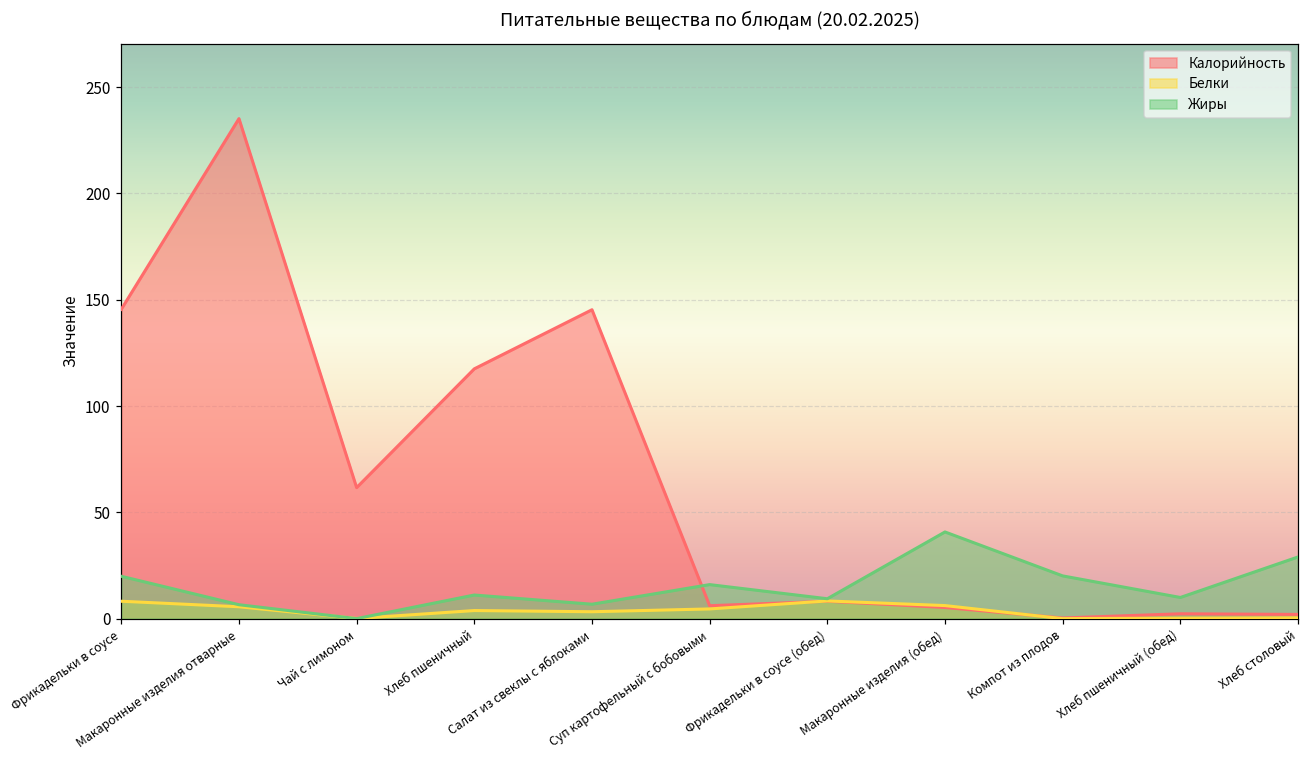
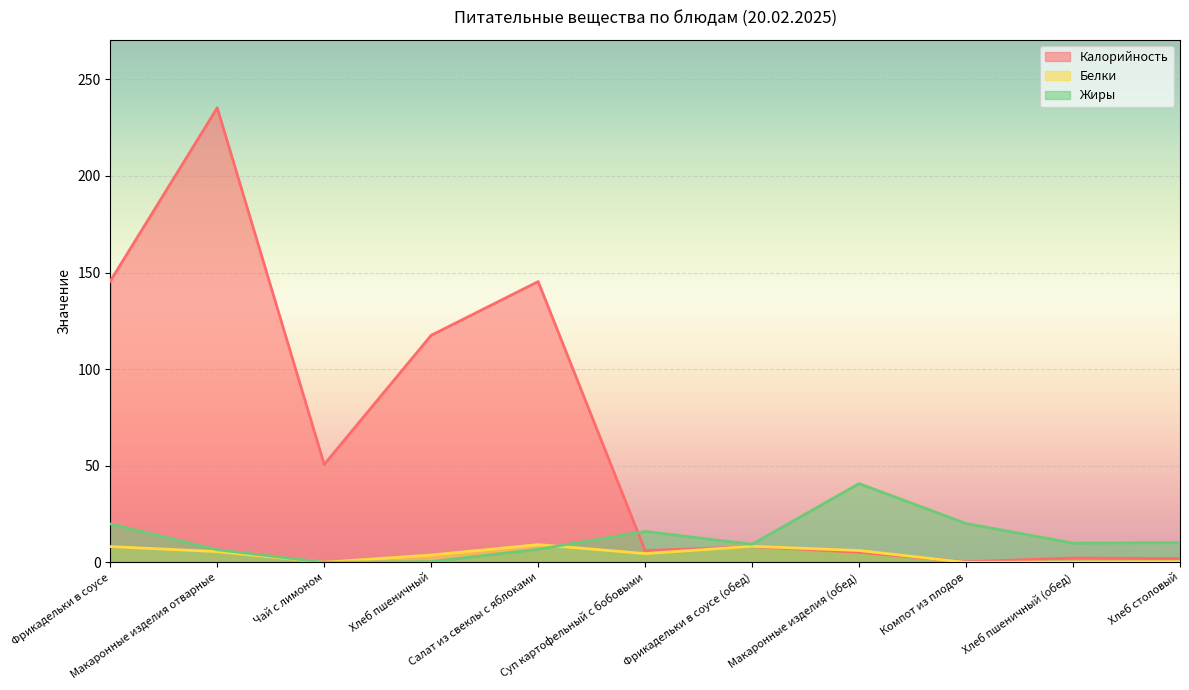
Калорийность, Чай с лимоном: 62 -> 51
Жиры, Хлеб пшеничный: 11 -> 0
Белки, Салат из свеклы с яблоками: 3 -> 9
Жиры, Хлеб столовый: 29 -> 10
